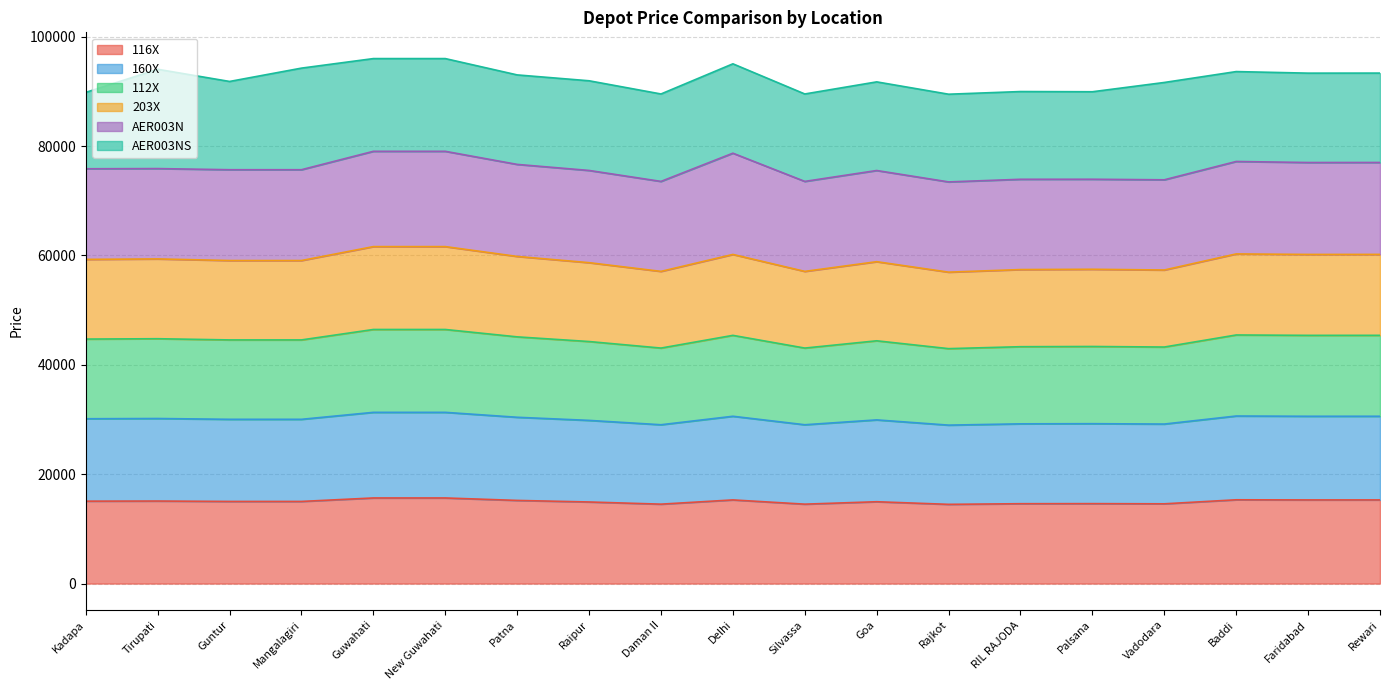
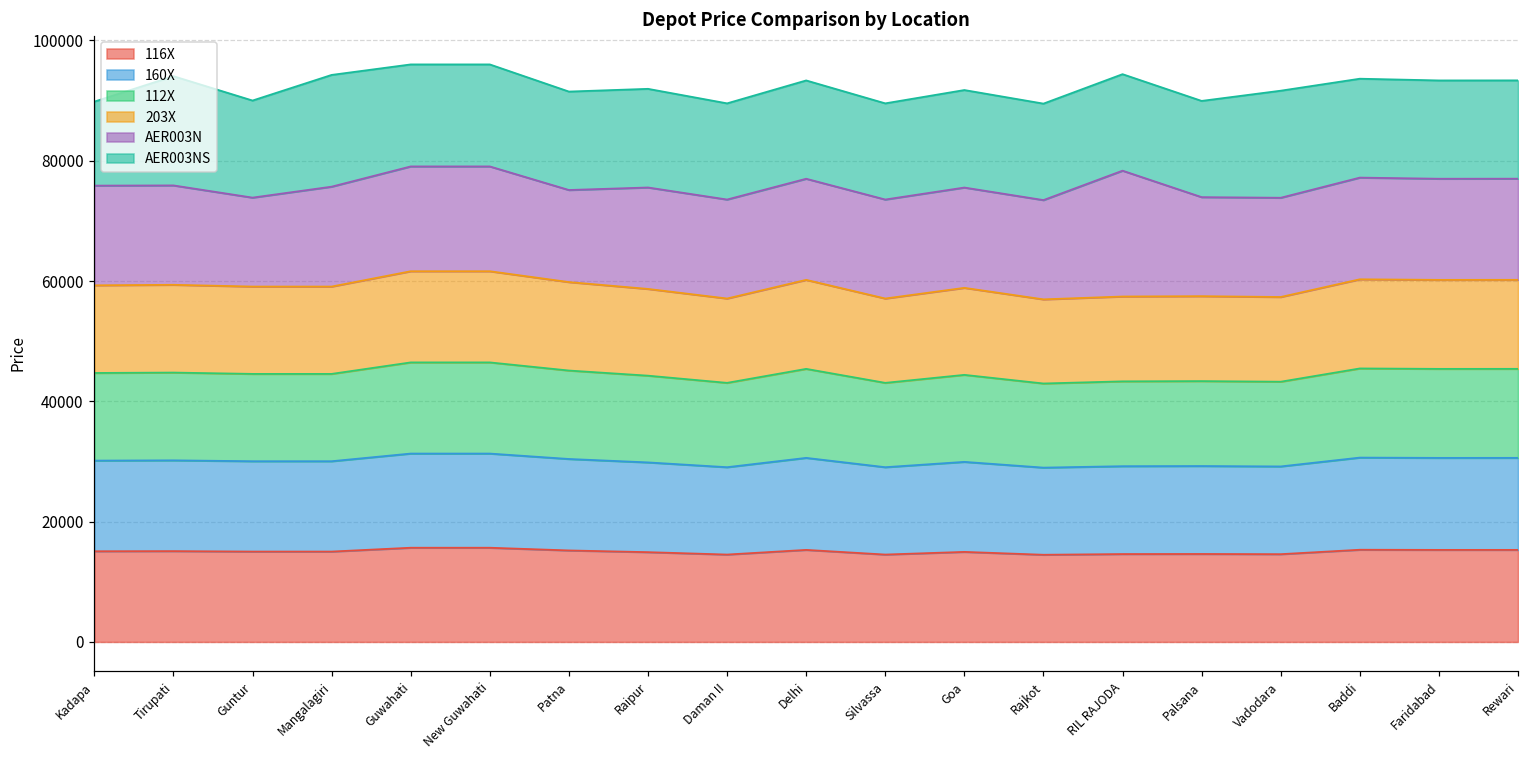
AER003N, Guntur: 17000 -> 15000
AER003N, Patna: 17000 -> 15000
AER003N, Delhi: 19000 -> 17000
AER003N, RIL RAJODA: 17000 -> 21000
